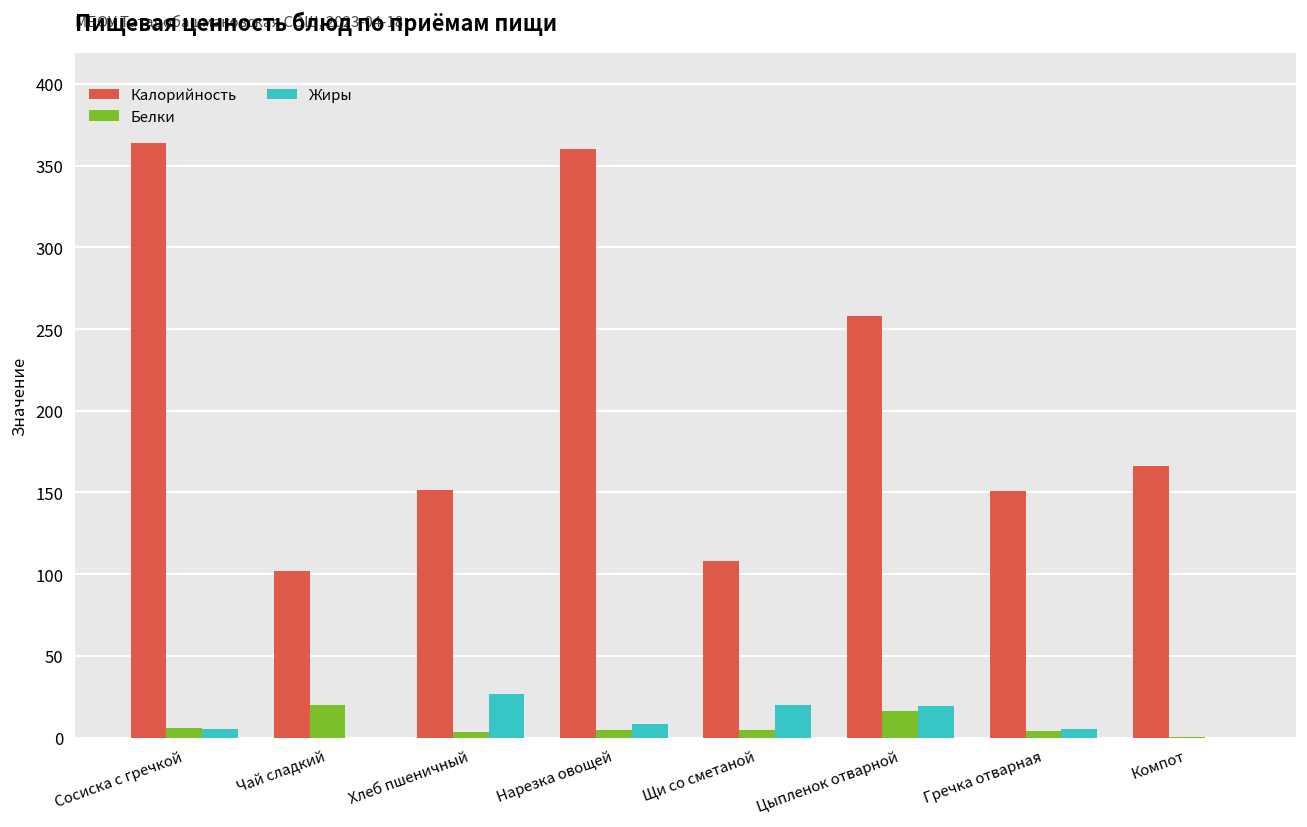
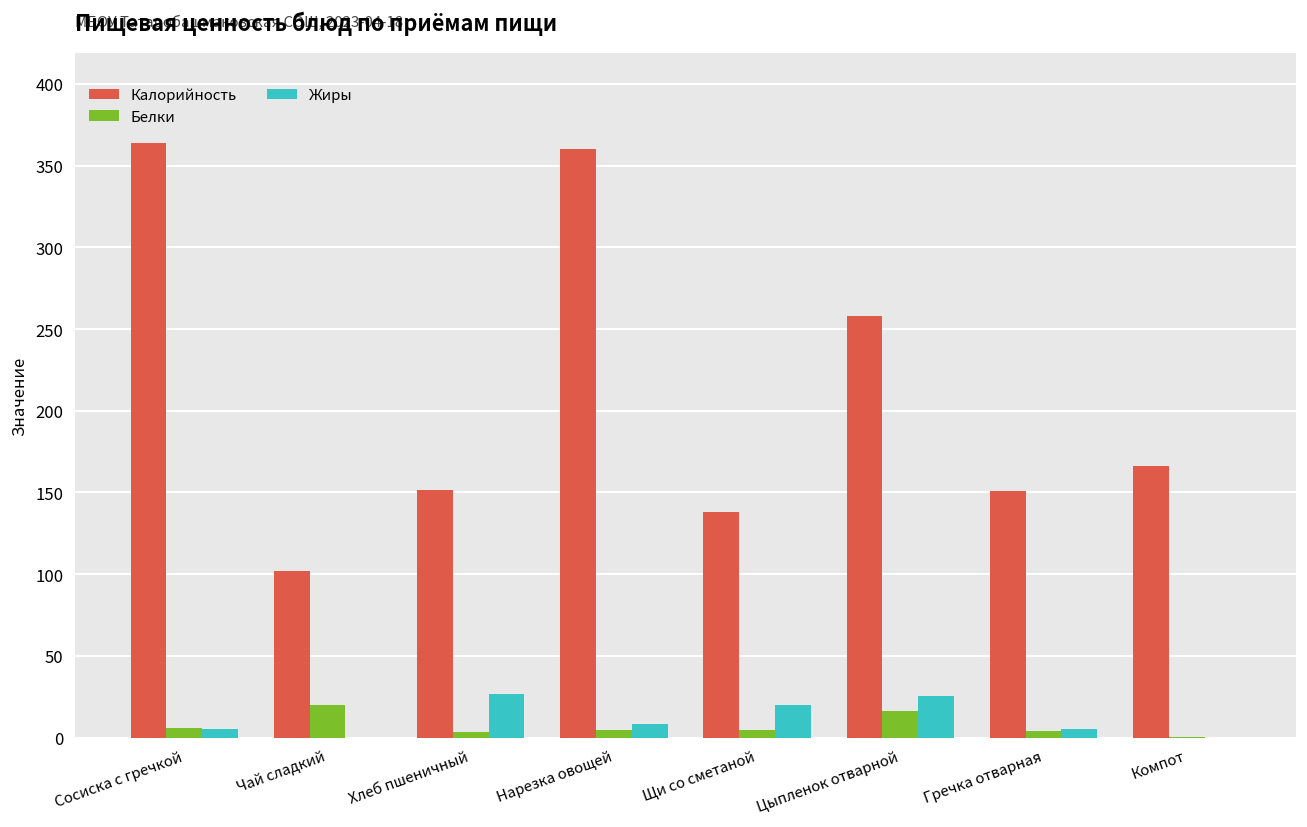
Калорийность, Щи со сметаной: 108 -> 138
Жиры, Цыпленок отварной: 19 -> 26
